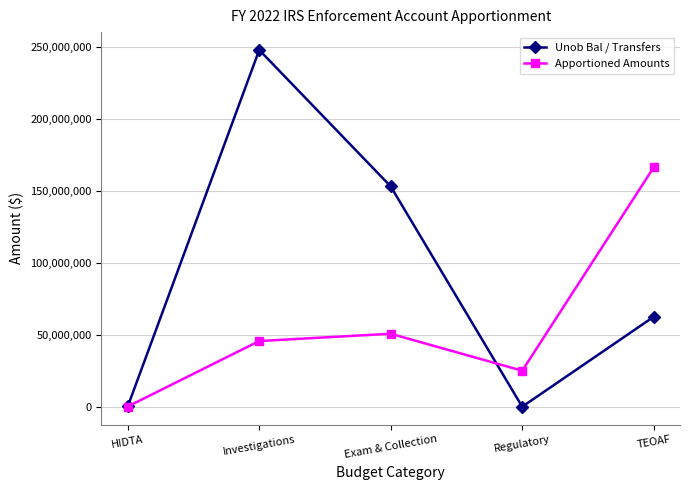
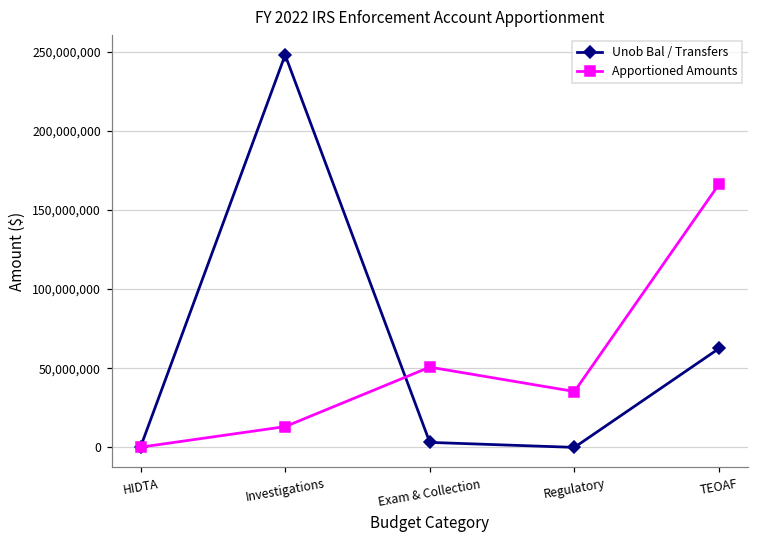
Apportioned Amounts, Investigations: 46,000,000 -> 13,000,000
Unob Bal / Transfers, Exam & Collection: 153,000,000 -> 3,000,000
Apportioned Amounts, Regulatory: 25,000,000 -> 35,000,000
